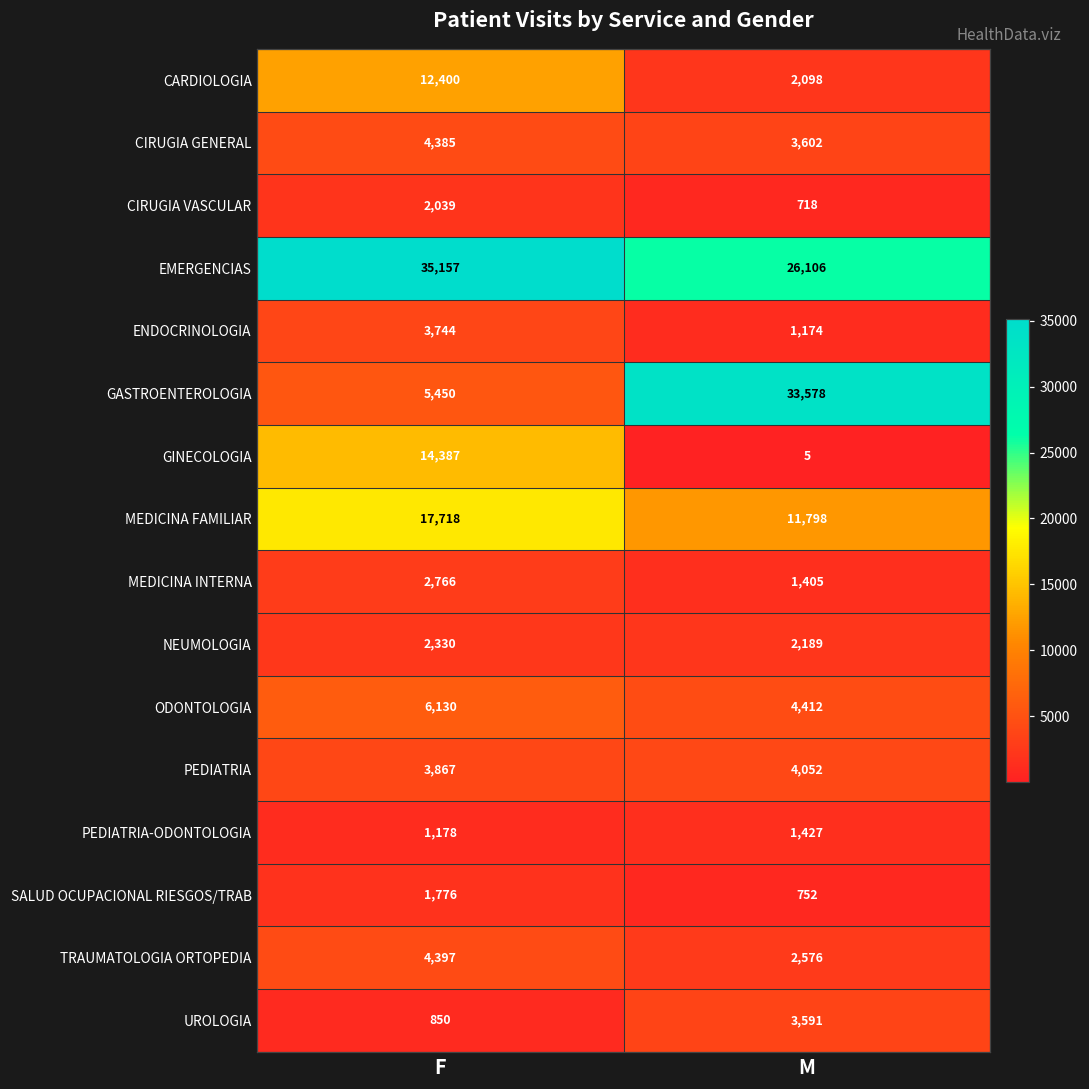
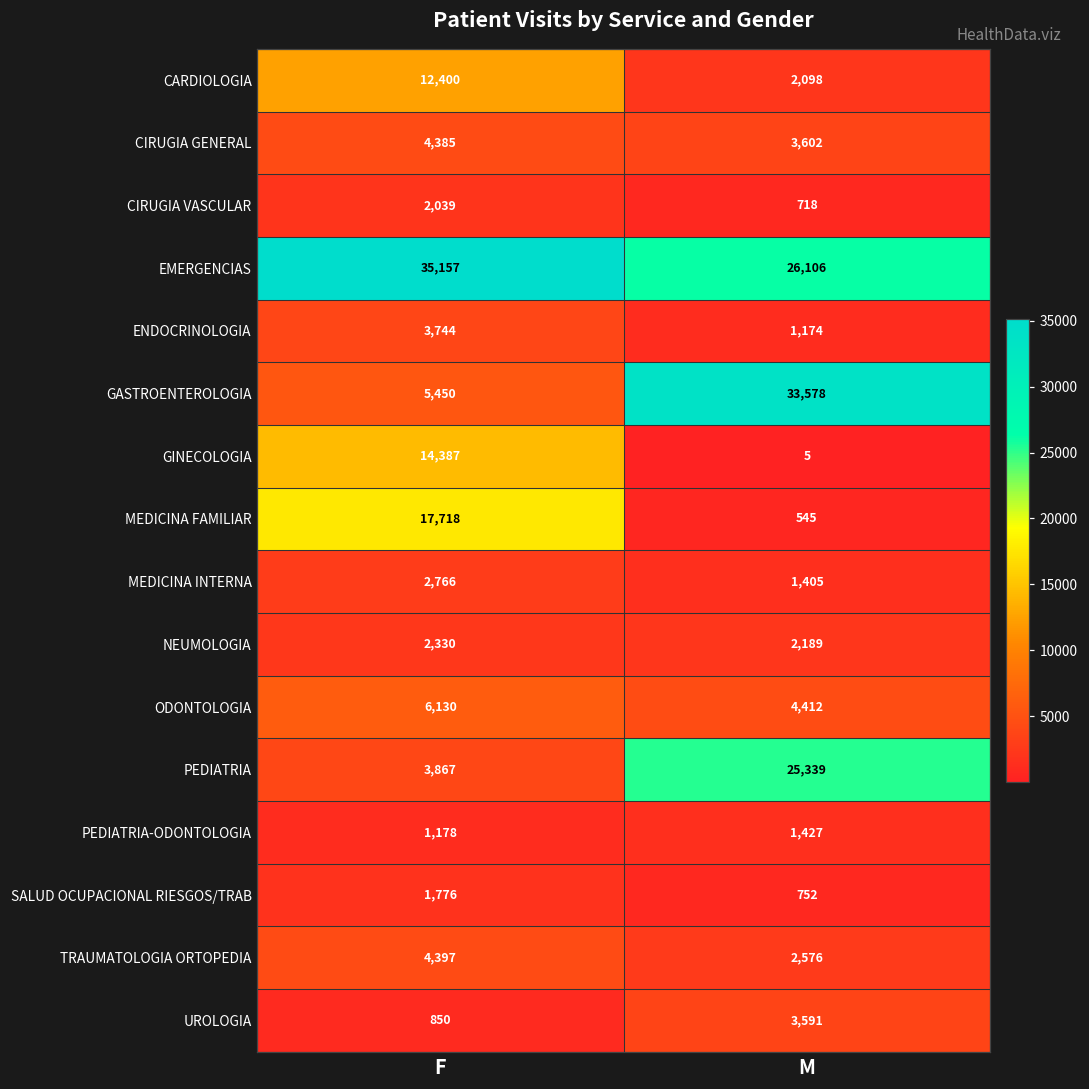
MEDICINA FAMILIAR, M: 11,798 -> 545
PEDIATRIA, M: 4,052 -> 25,339
